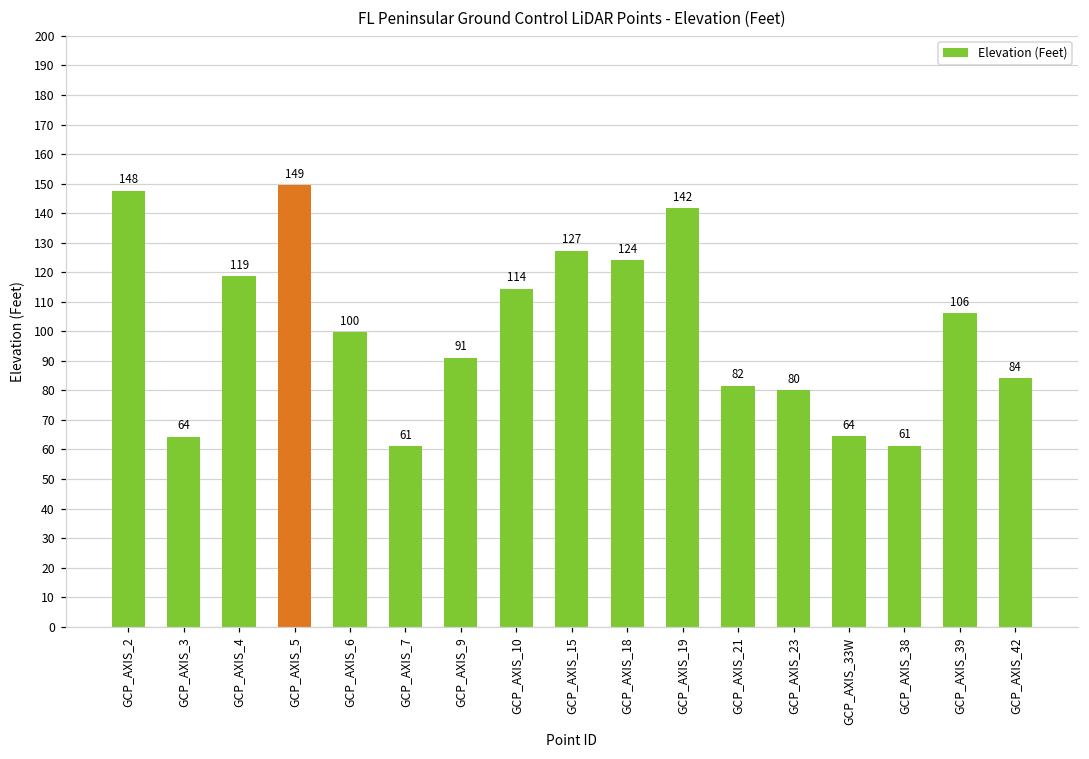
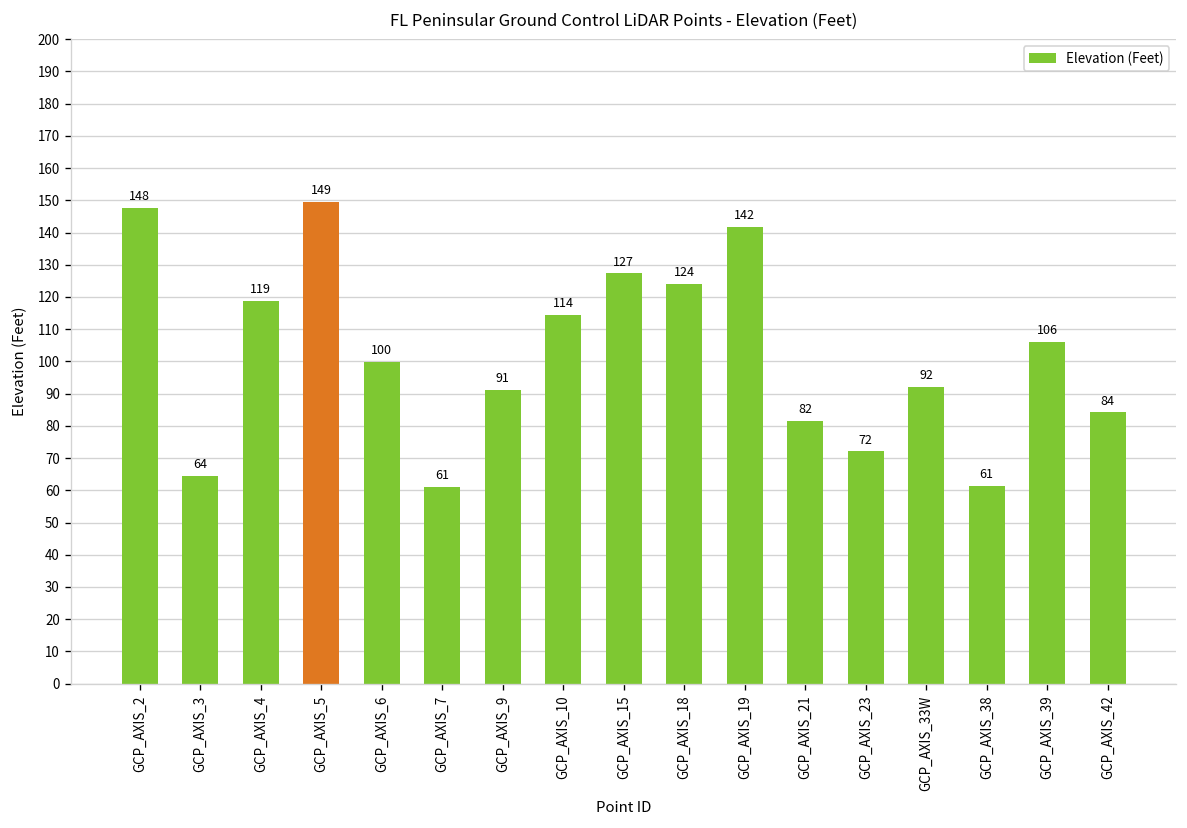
GCP_AXIS_23: 80 -> 72
GCP_AXIS_33W: 64 -> 92
